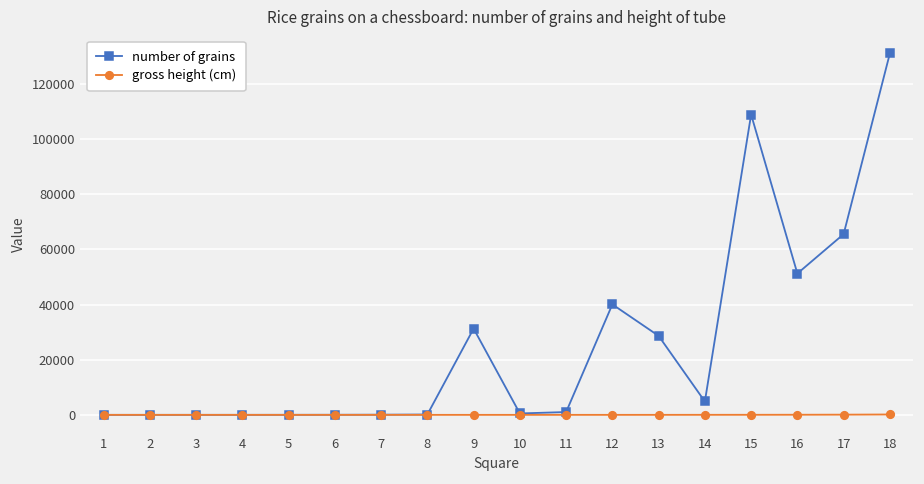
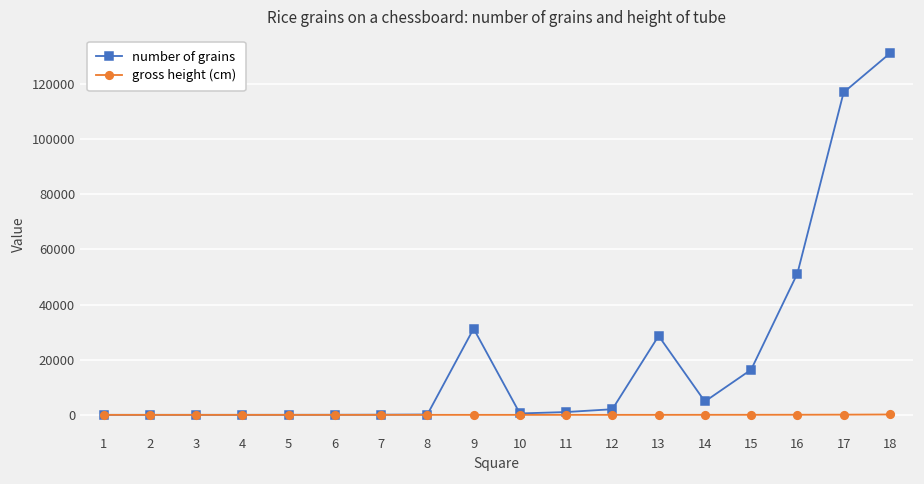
number of grains, 12: 40000 -> 2000
number of grains, 15: 109000 -> 16000
number of grains, 17: 66000 -> 117000
